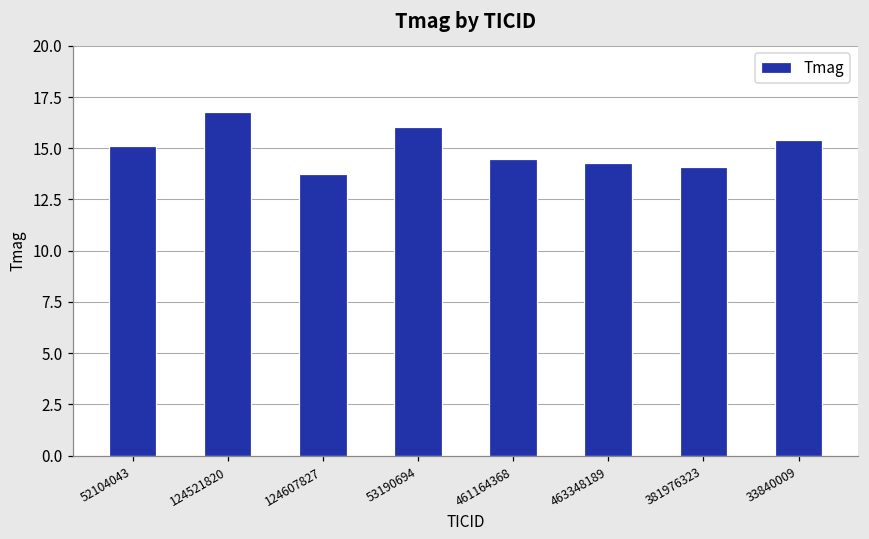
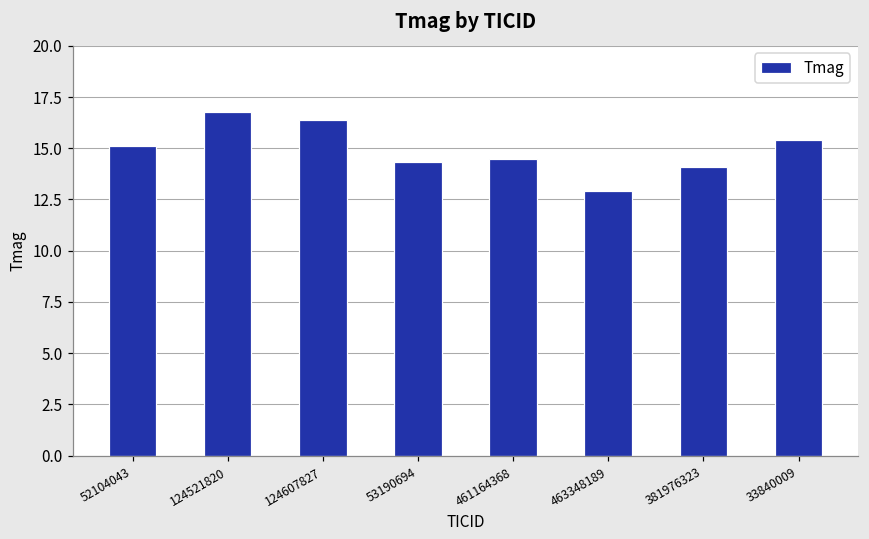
124607827: 13.7 -> 16.4
53190694: 16.0 -> 14.3
463348189: 14.3 -> 12.9
